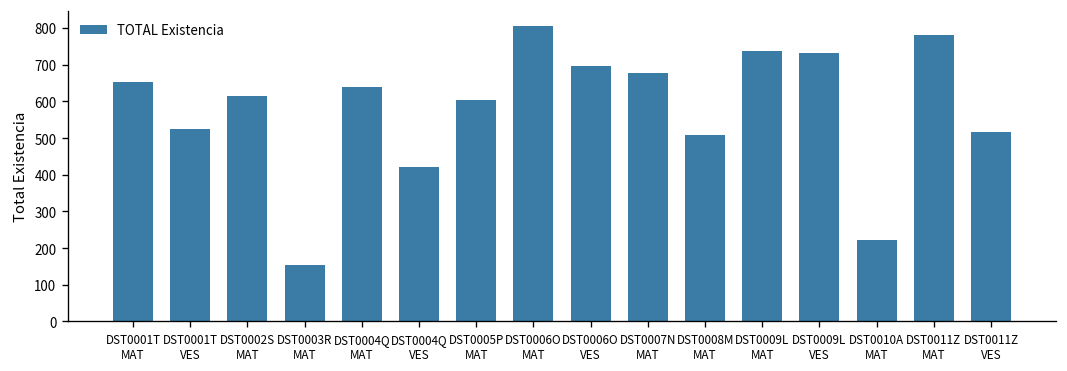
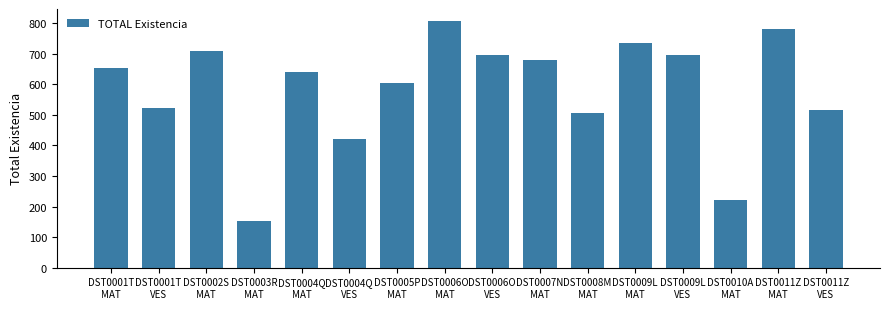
DST0002S MAT: 610 -> 710
DST0009L VES: 730 -> 700
